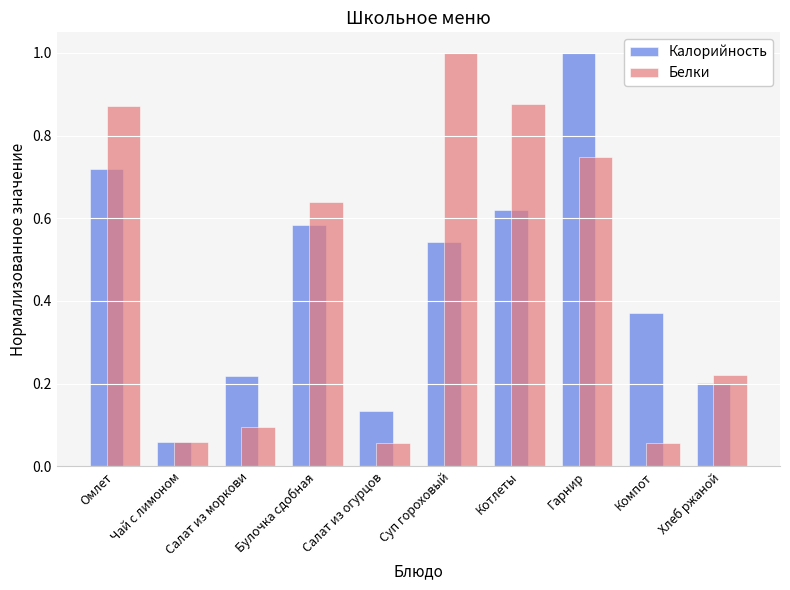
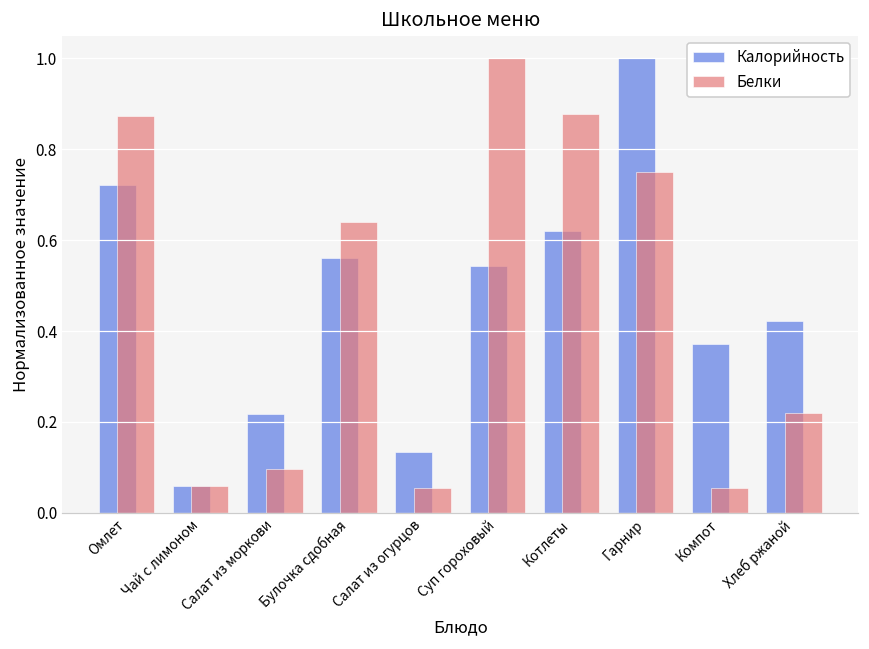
Калорийность, Булочка сдобная: 0.58 -> 0.56
Калорийность, Хлеб ржаной: 0.20 -> 0.42
